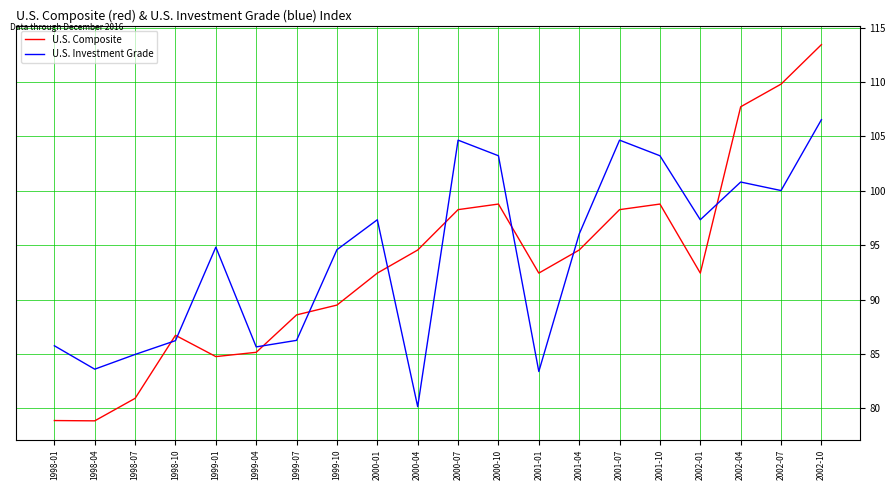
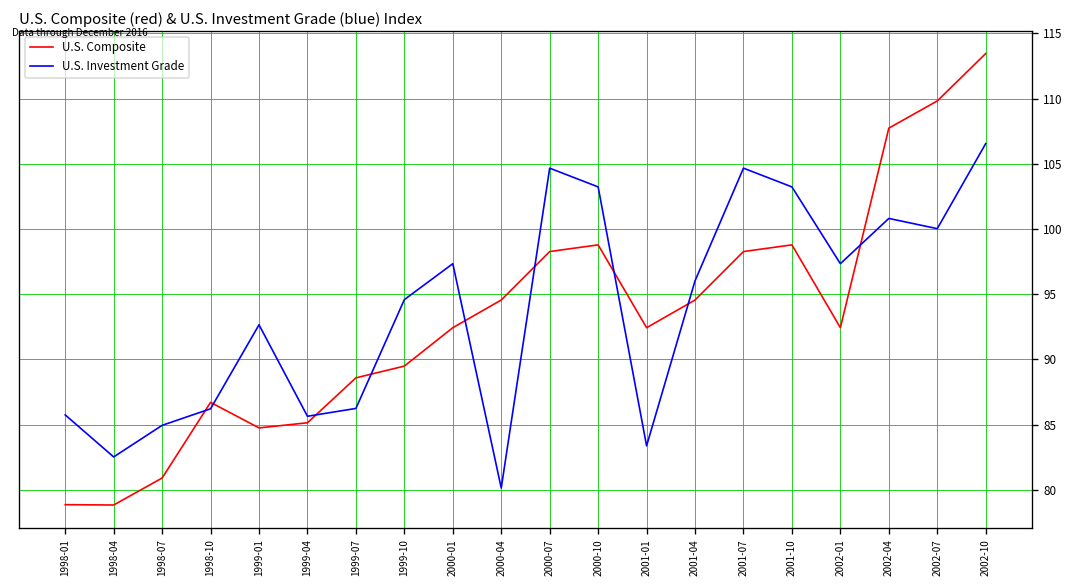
U.S. Investment Grade, 1998-04: 83.6 -> 82.5
U.S. Investment Grade, 1999-01: 94.8 -> 92.7
